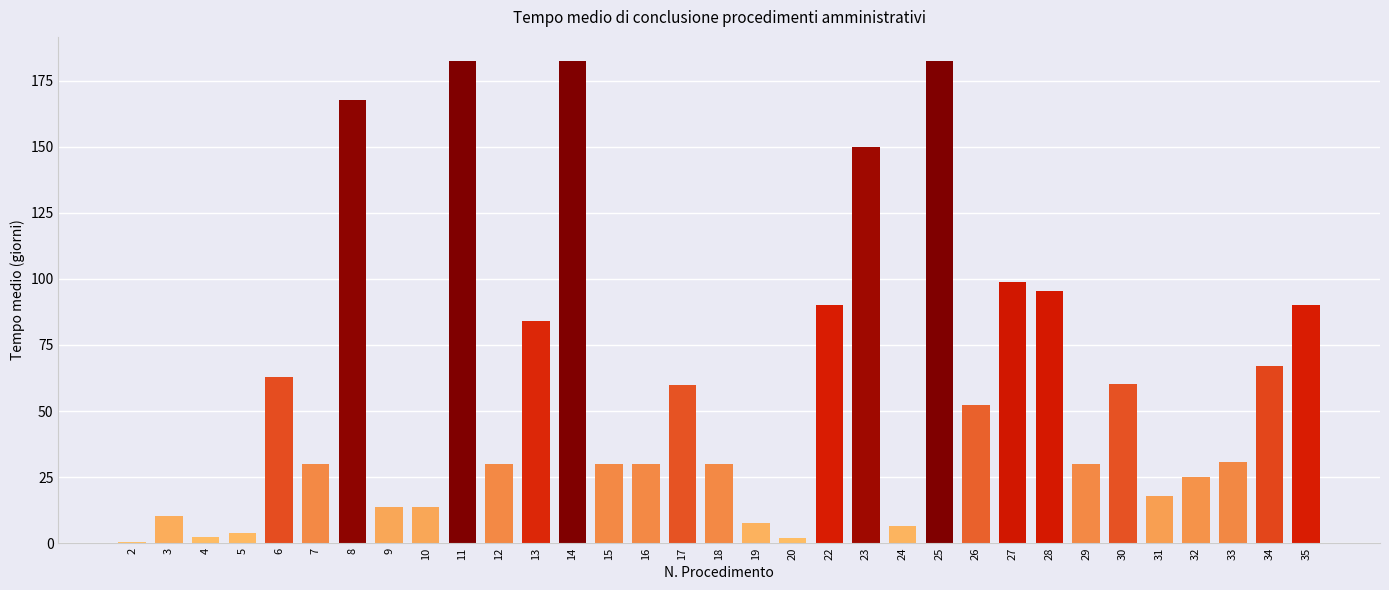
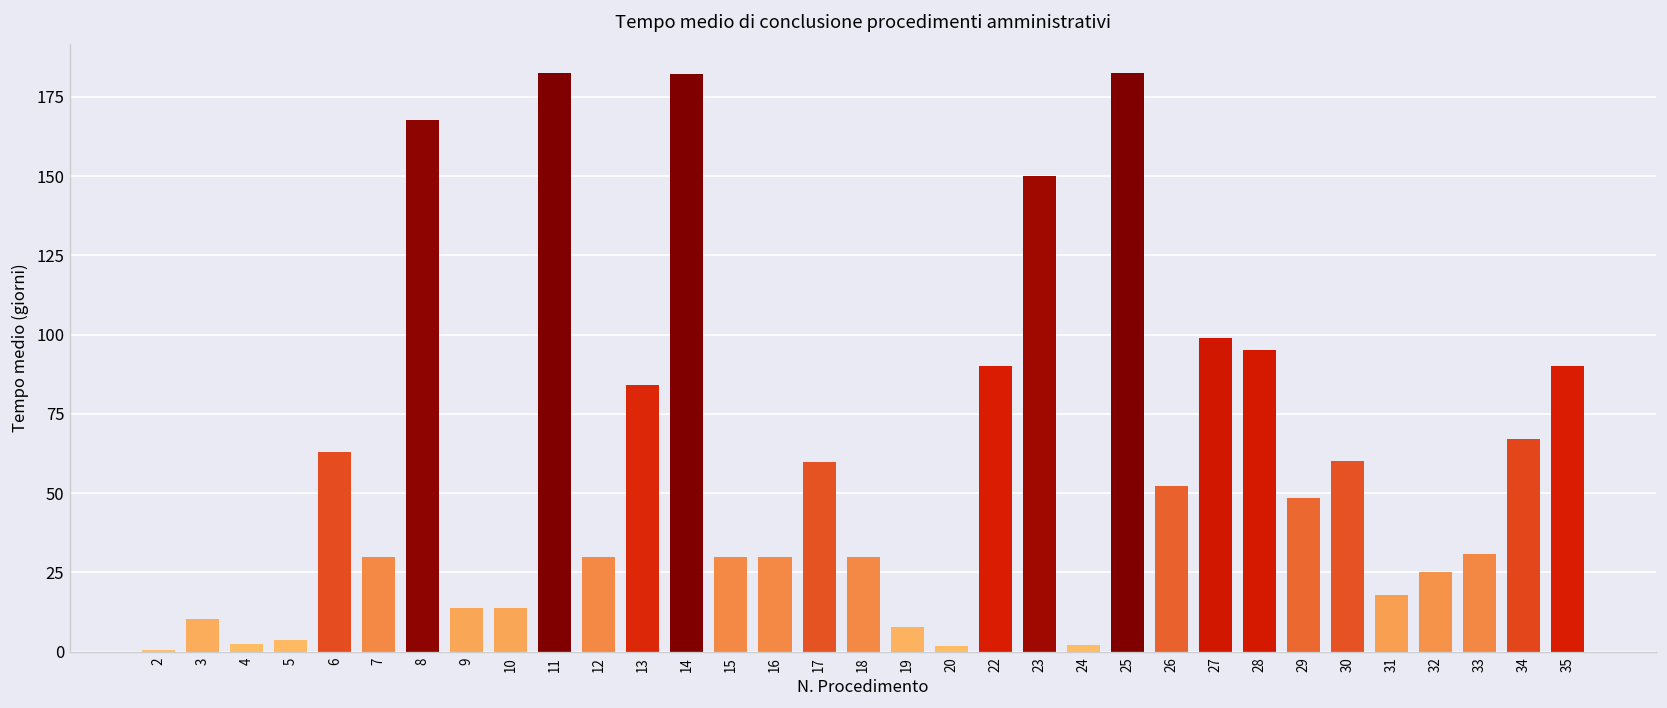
24: 7 -> 2
29: 30 -> 48
